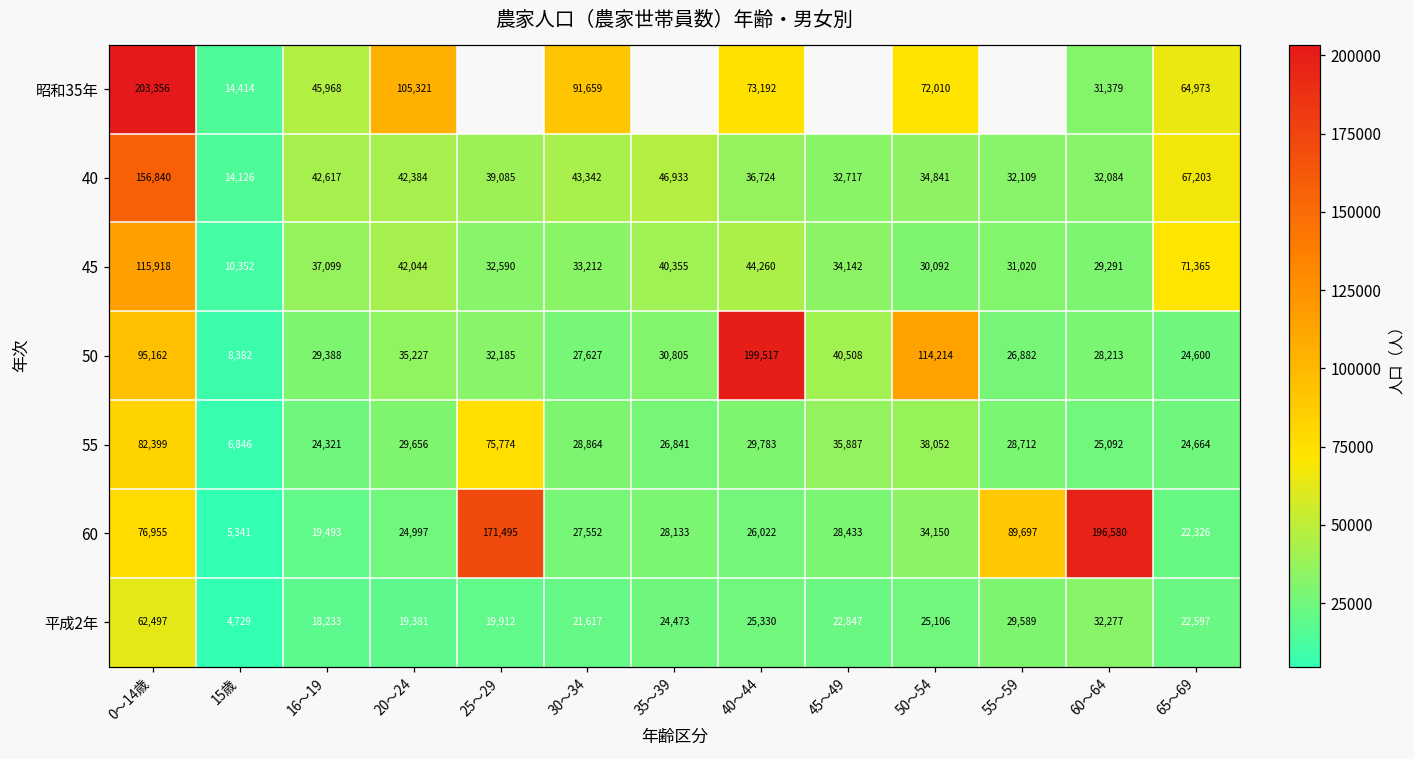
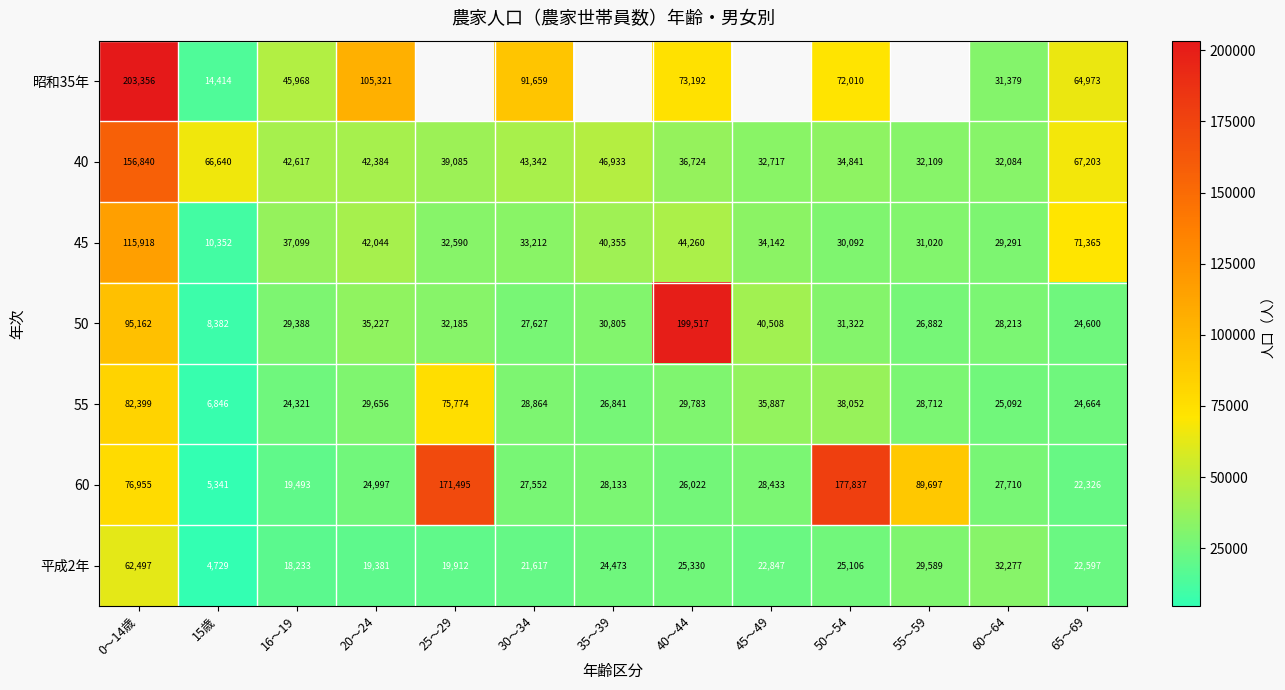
40, 15歳: 14,126 -> 66,640
50, 50～54: 114,214 -> 31,322
60, 50～54: 34,150 -> 177,837
60, 60～64: 196,580 -> 27,710
